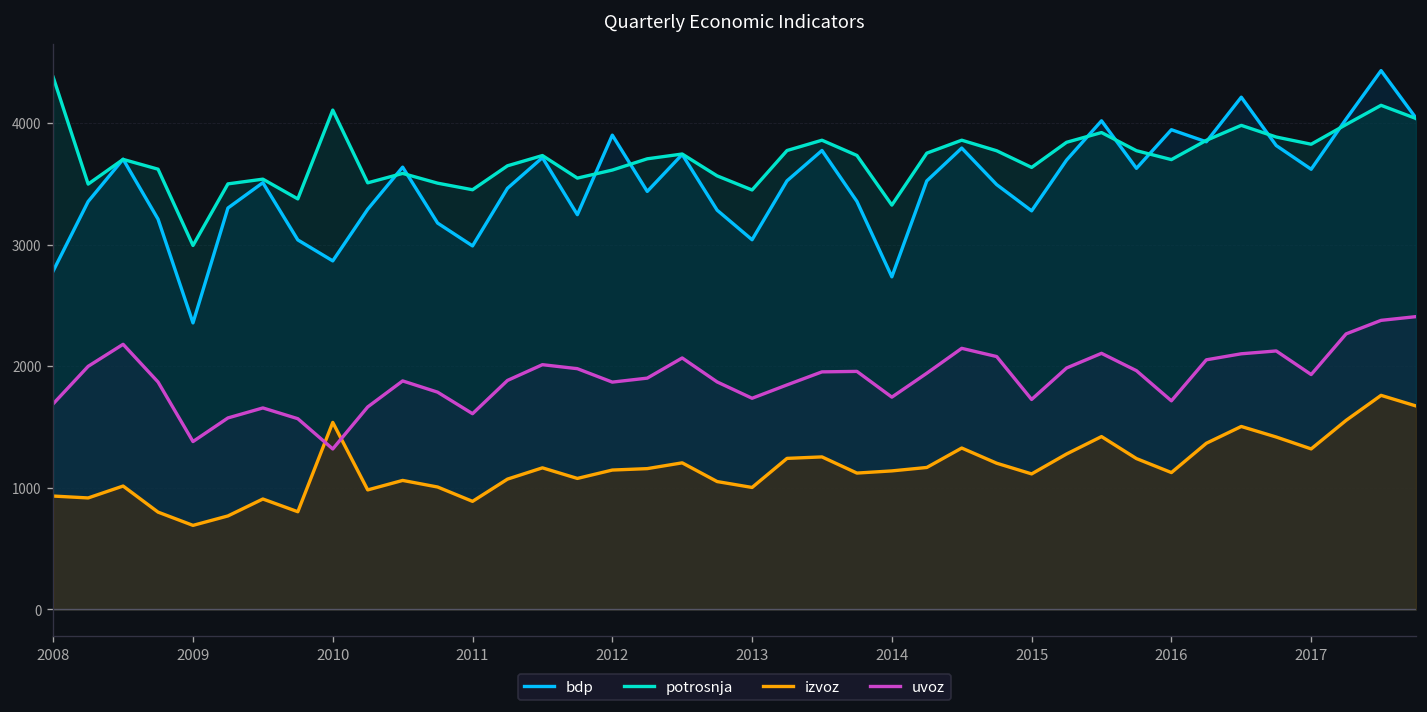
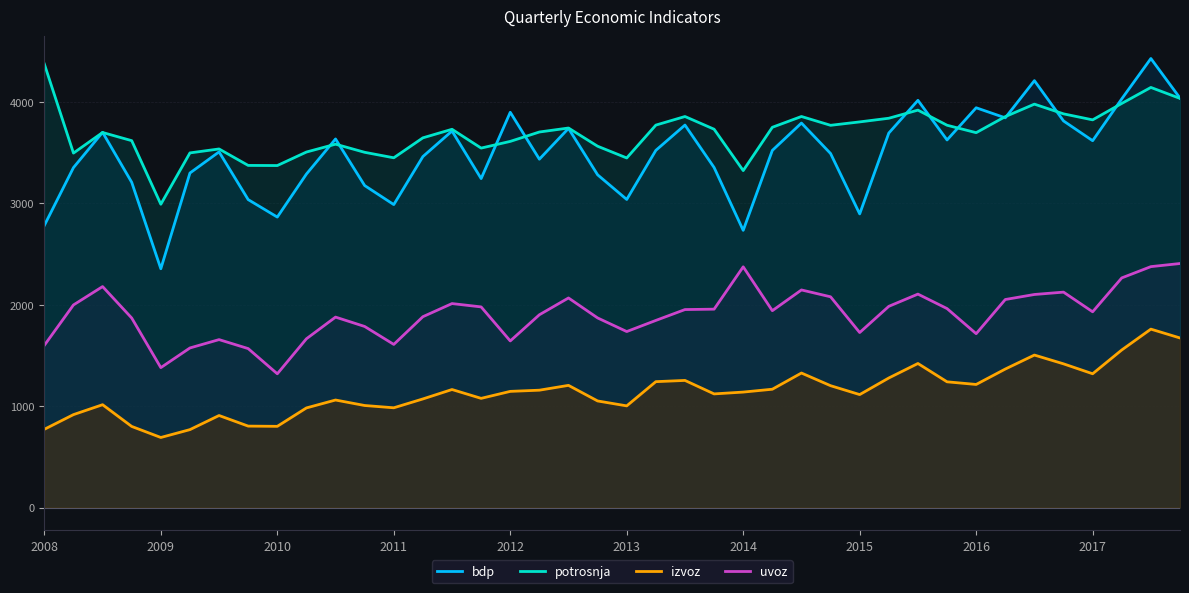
izvoz, 2008: 930 -> 770
uvoz, 2008: 1690 -> 1600
potrosnja, 2010: 4110 -> 3370
izvoz, 2010: 1540 -> 800
izvoz, 2011: 890 -> 980
uvoz, 2012: 1870 -> 1640
uvoz, 2014: 1750 -> 2370
bdp, 2015: 3280 -> 2900
potrosnja, 2015: 3630 -> 3800
izvoz, 2016: 1130 -> 1210
